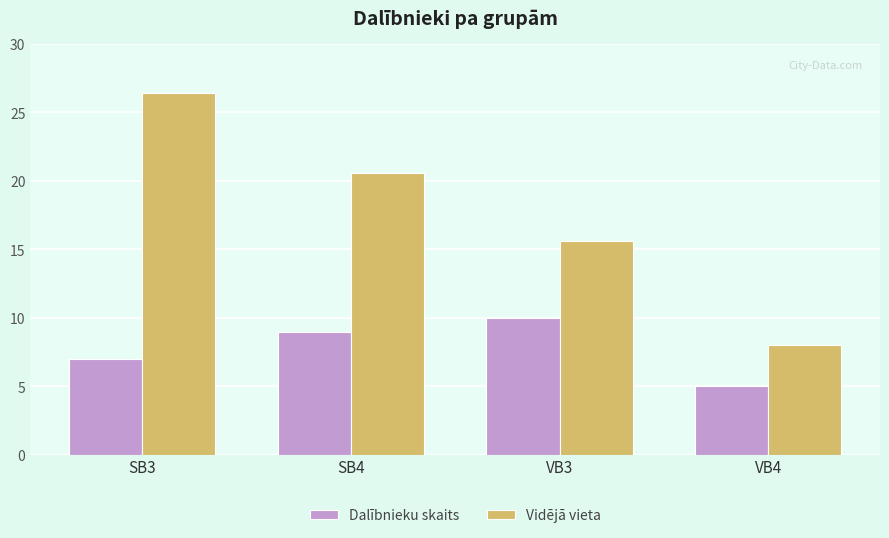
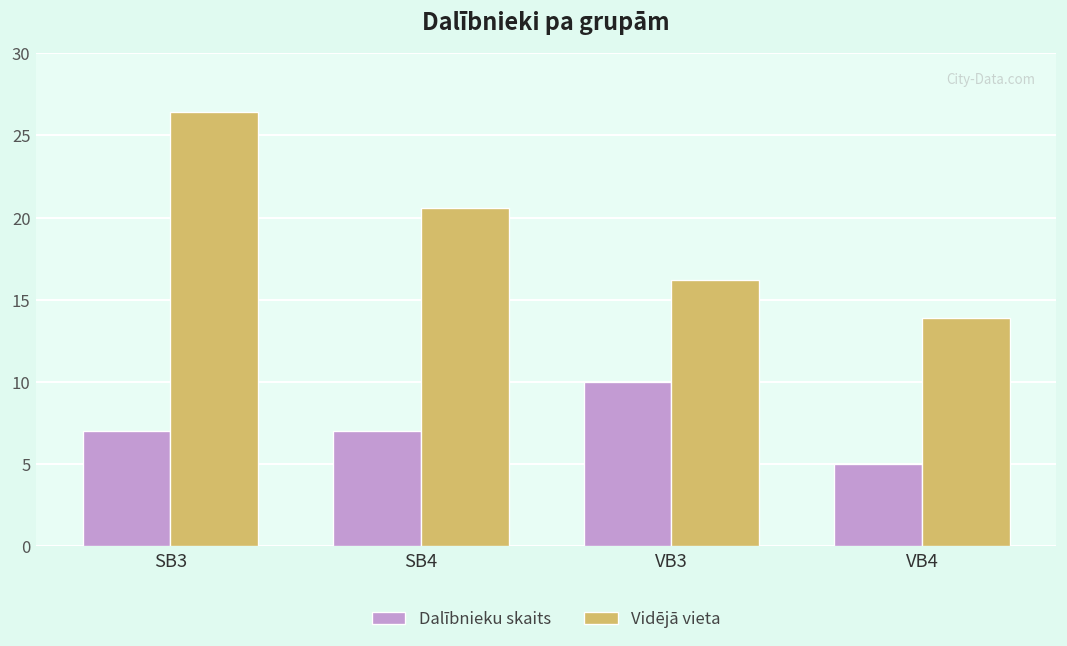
Dalībnieku skaits, SB4: 9 -> 7
Vidējā vieta, VB3: 15.6 -> 16.2
Vidējā vieta, VB4: 8.0 -> 13.9
